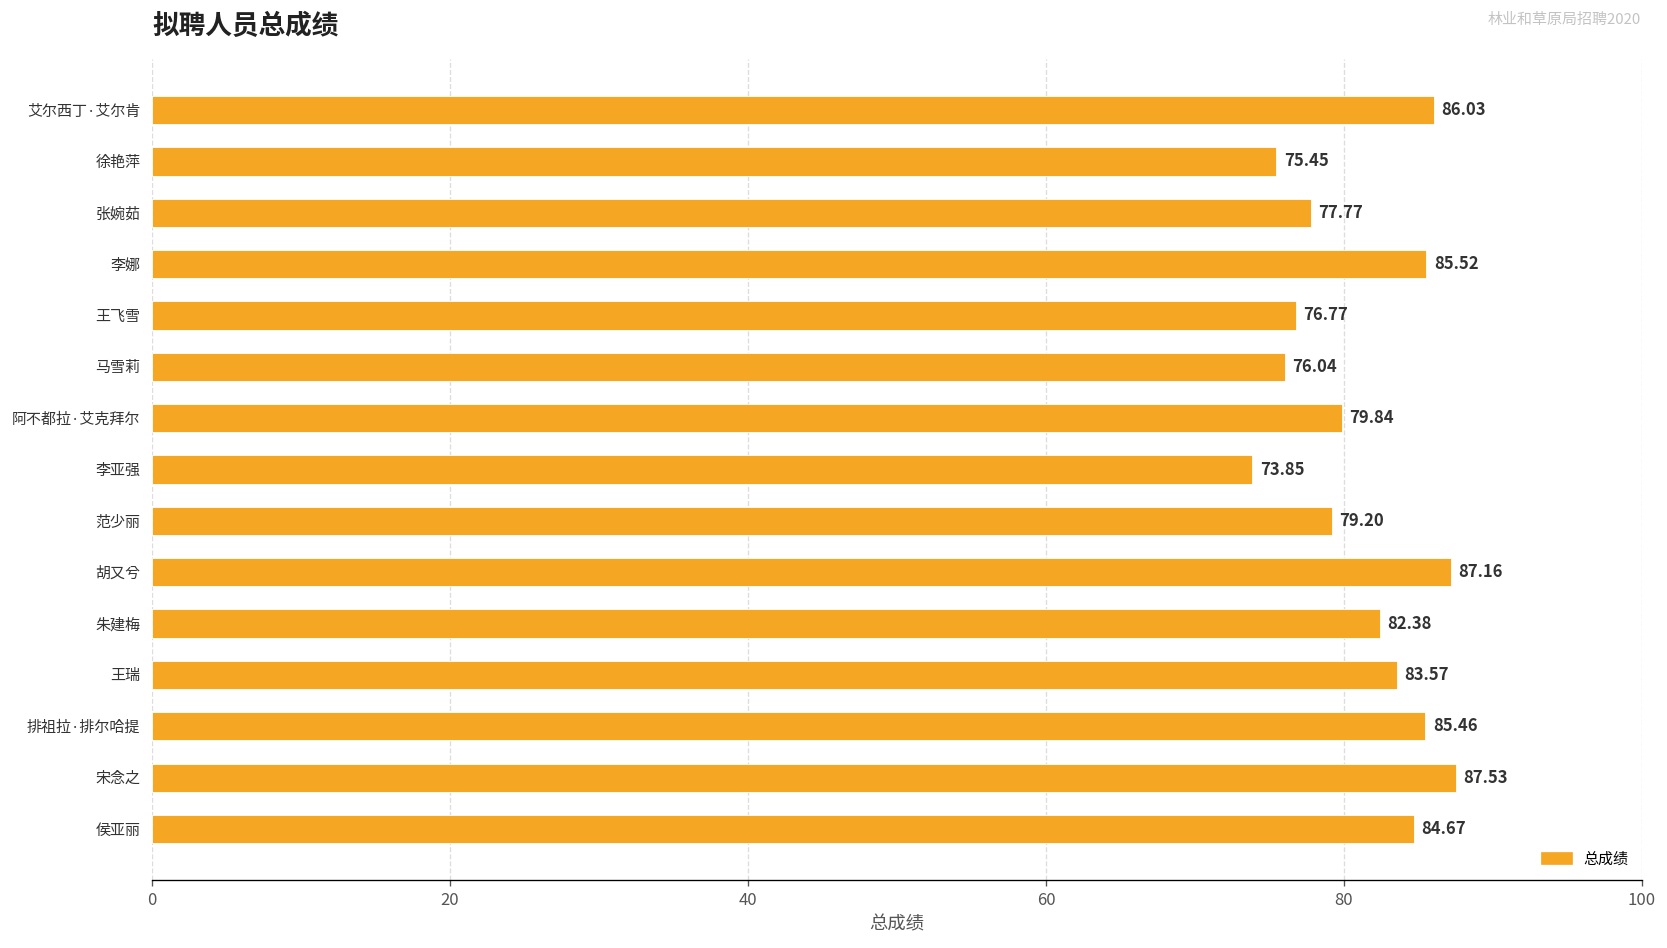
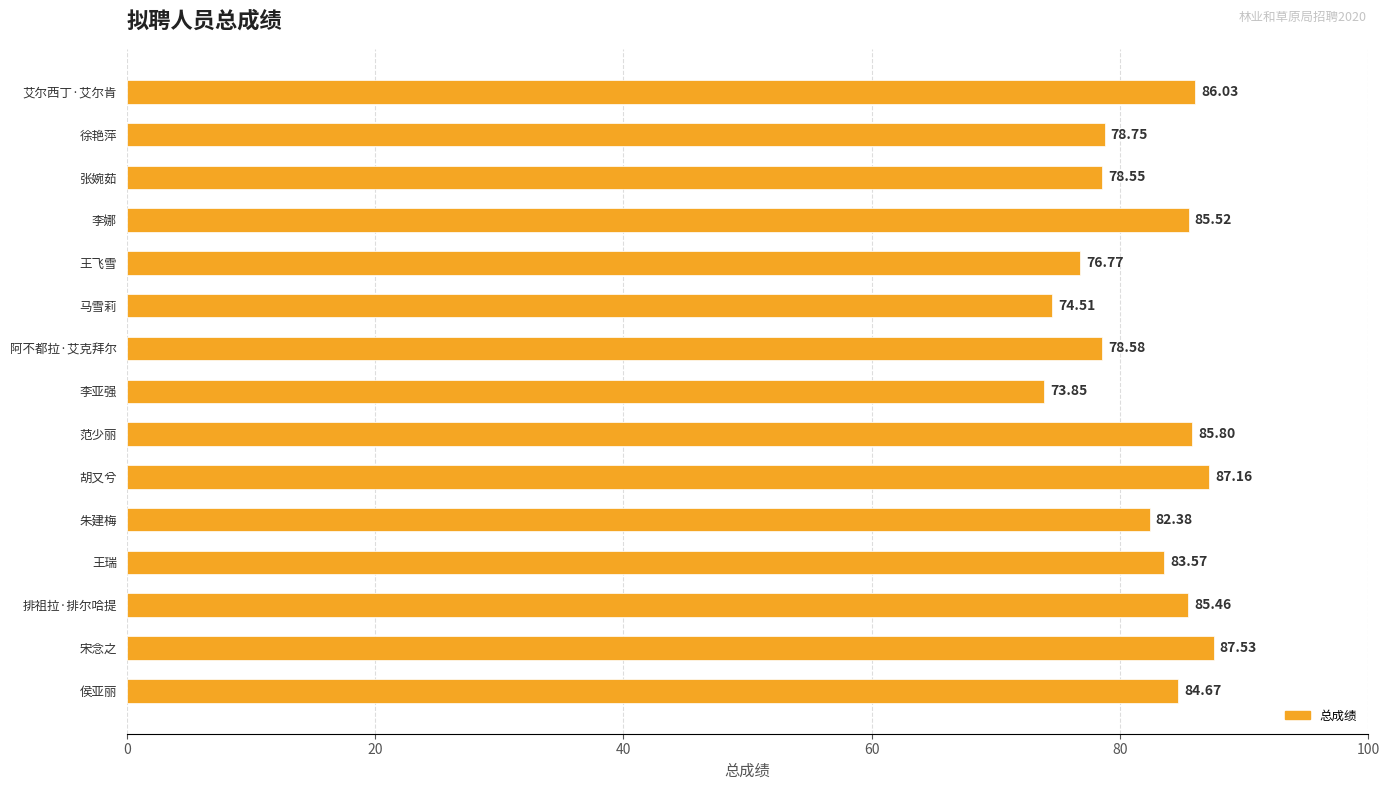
徐艳萍: 75.45 -> 78.75
张婉茹: 77.77 -> 78.55
马雪莉: 76.04 -> 74.51
阿不都拉·艾克拜尔: 79.84 -> 78.58
范少丽: 79.20 -> 85.80
